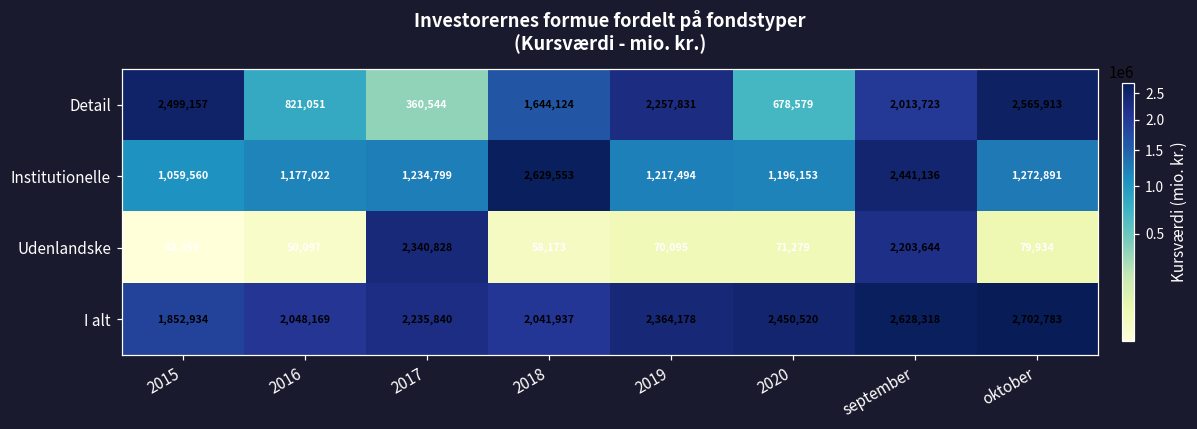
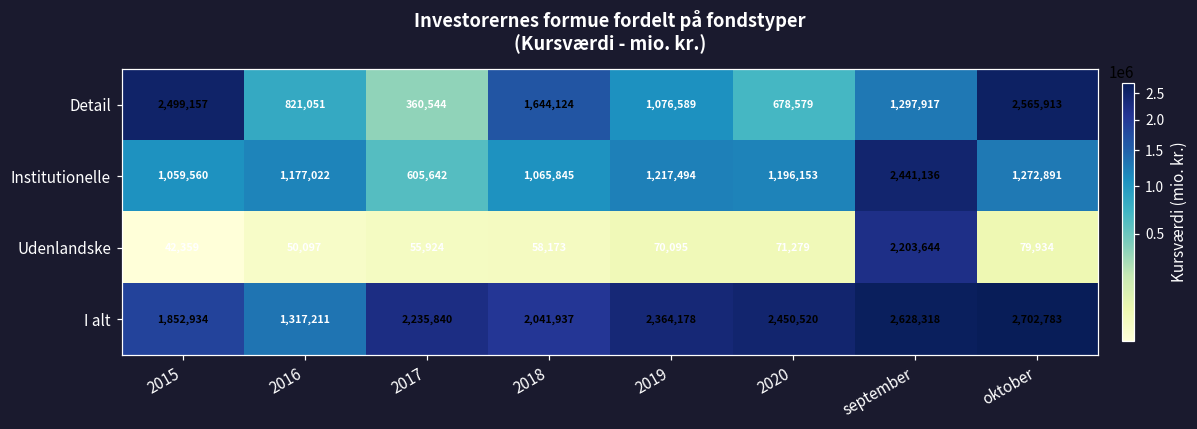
Detail, 2019: 2,257,831 -> 1,076,589
Detail, september: 2,013,723 -> 1,297,917
Institutionelle, 2017: 1,234,799 -> 605,642
Institutionelle, 2018: 2,629,553 -> 1,065,845
Udenlandske, 2017: 2,340,828 -> 55,924
I alt, 2016: 2,048,169 -> 1,317,211
